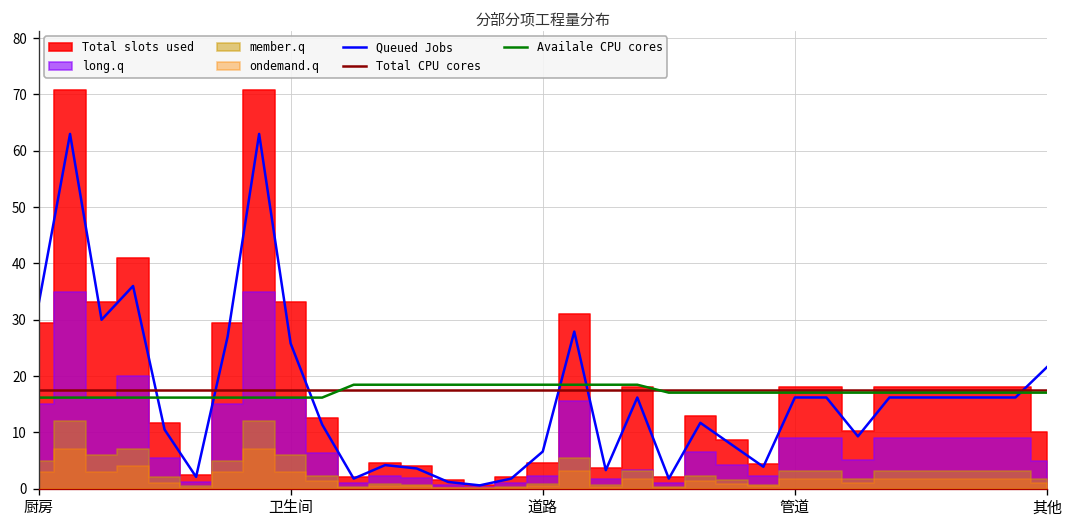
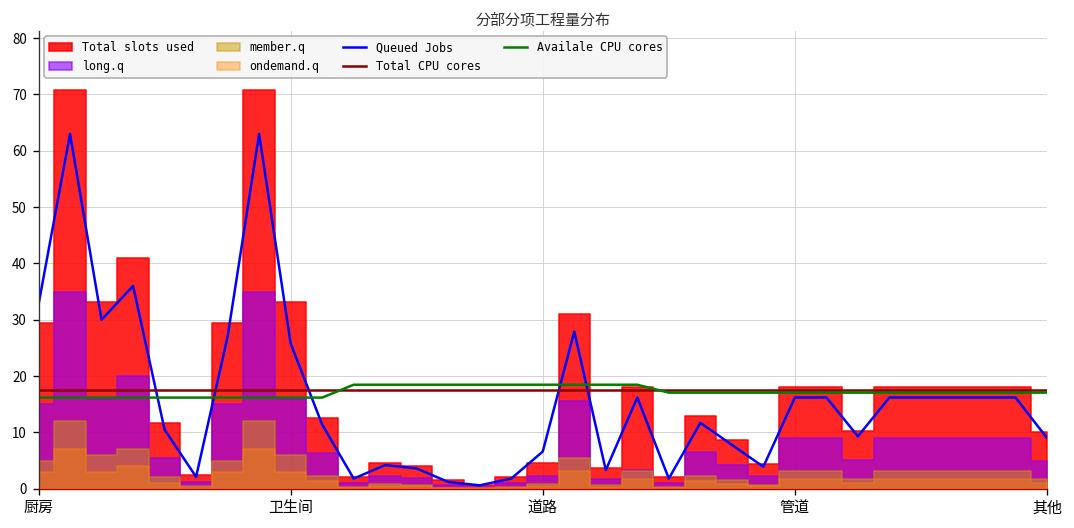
Queued Jobs, 其他: 22 -> 9
